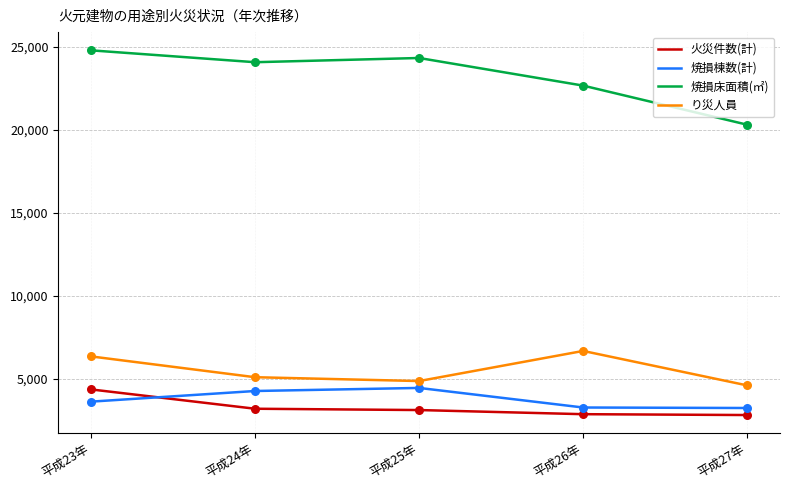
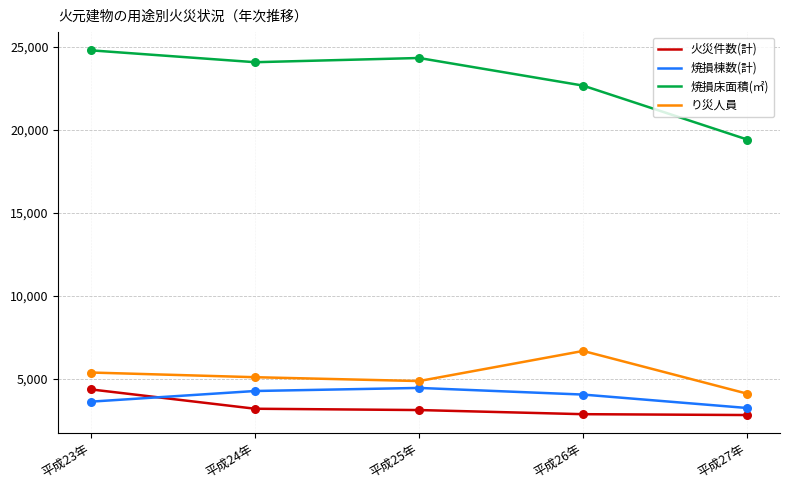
り災人員, 平成23年: 6,400 -> 5,400
焼損棟数(計), 平成26年: 3,300 -> 4,100
焼損床面積(㎡), 平成27年: 20,300 -> 19,400
り災人員, 平成27年: 4,600 -> 4,100
